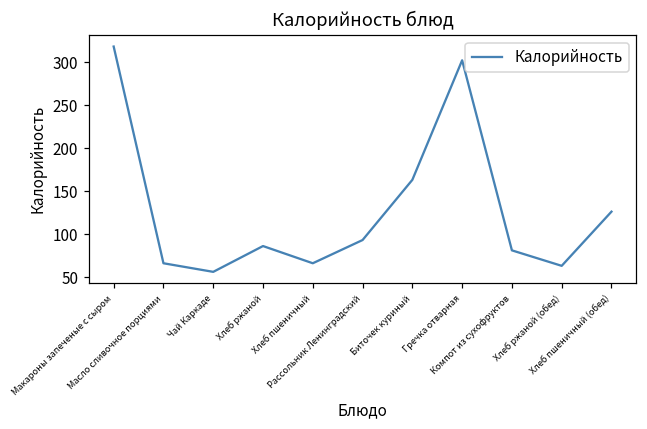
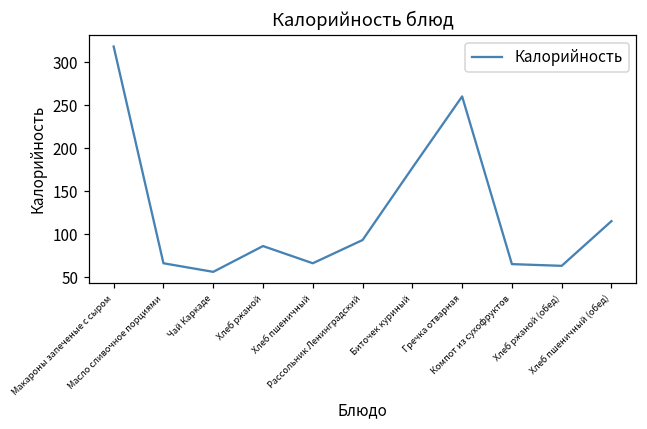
Биточек куриный: 160 -> 180
Гречка отварная: 300 -> 260
Компот из сухофруктов: 80 -> 70
Хлеб пшеничный (обед): 130 -> 120
